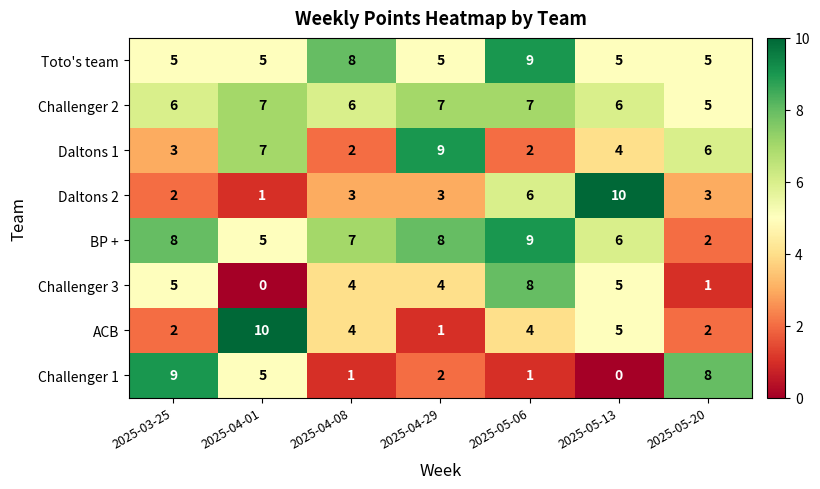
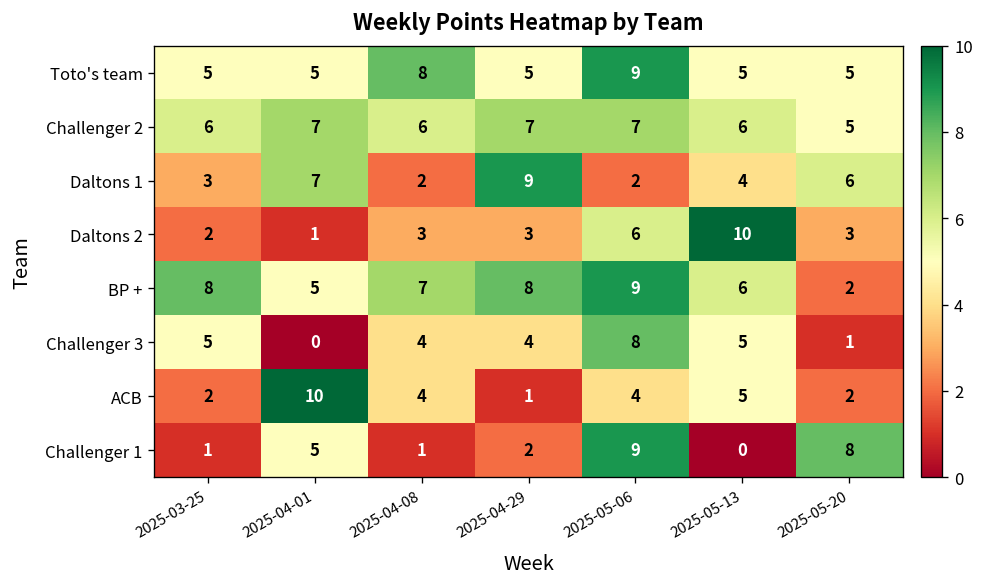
Challenger 1, 2025-03-25: 9 -> 1
Challenger 1, 2025-05-06: 1 -> 9
